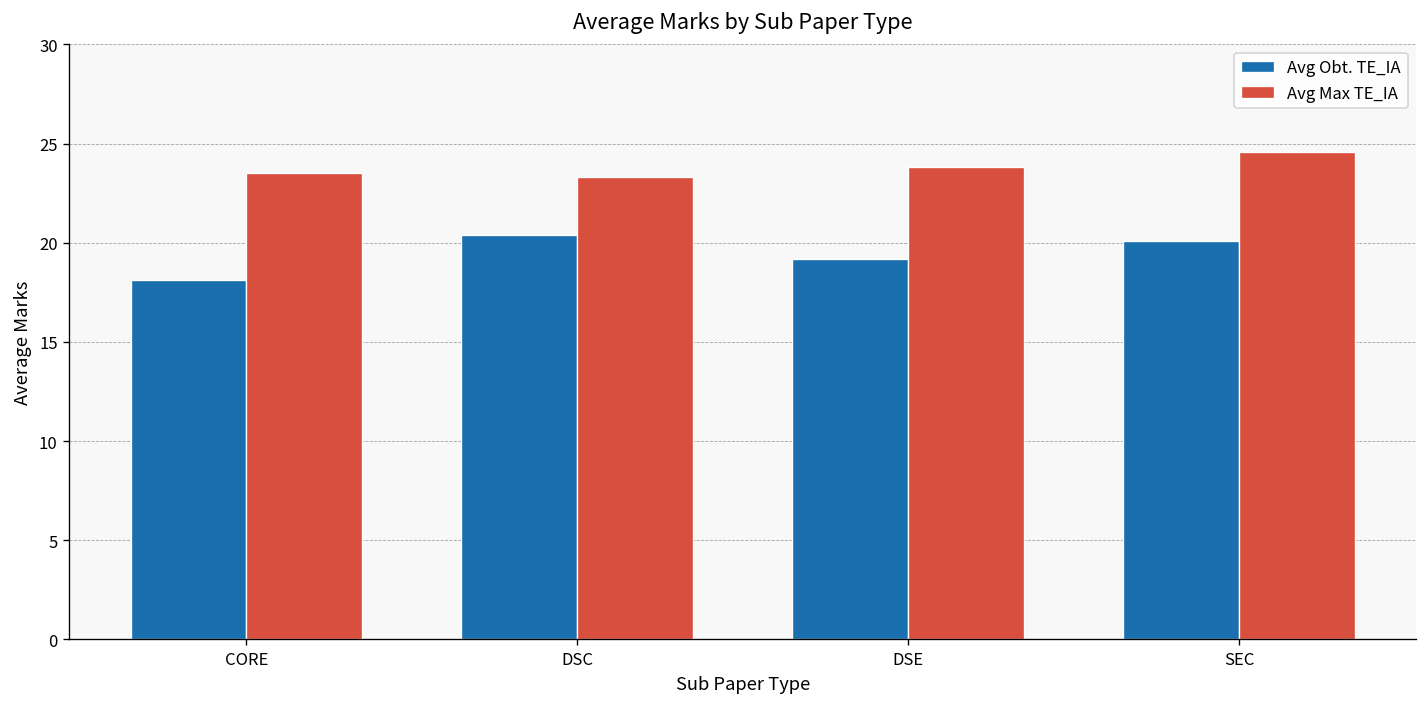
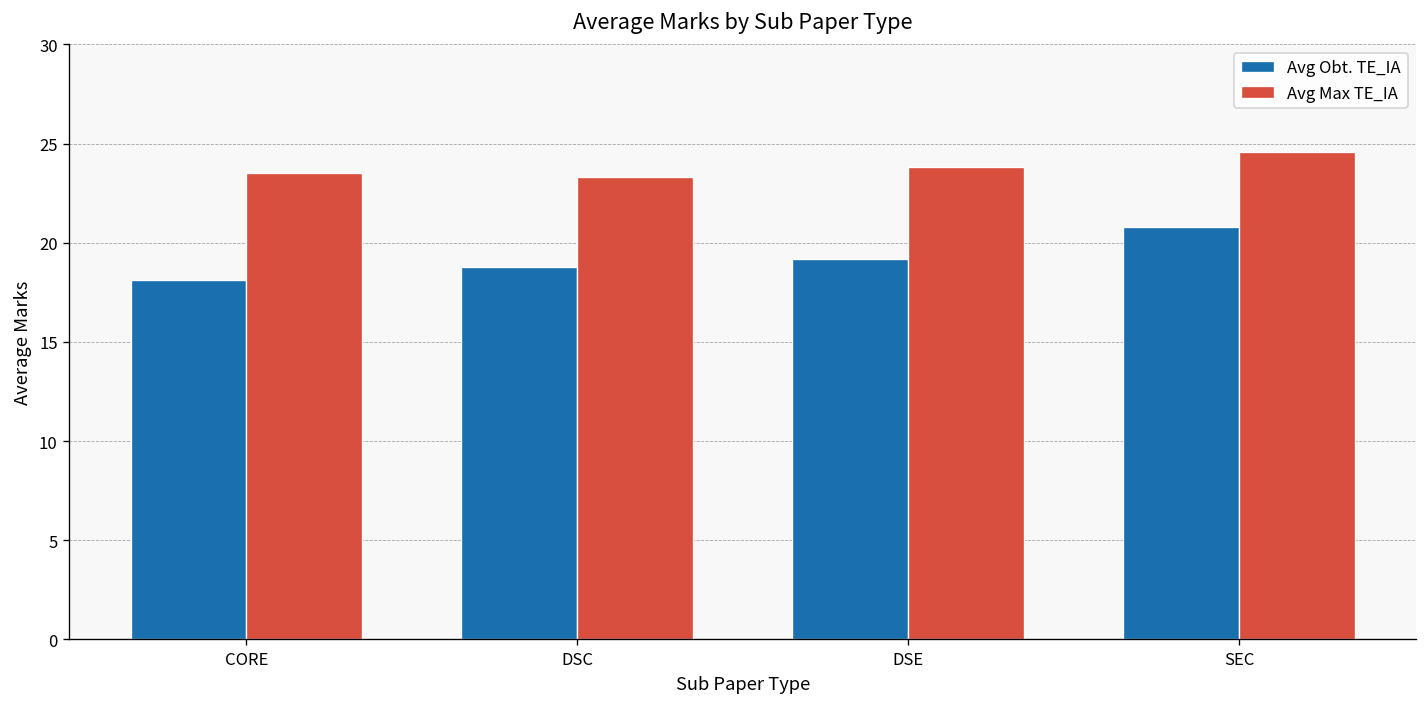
Avg Obt. TE_IA, DSC: 20.4 -> 18.8
Avg Obt. TE_IA, SEC: 20.1 -> 20.8
